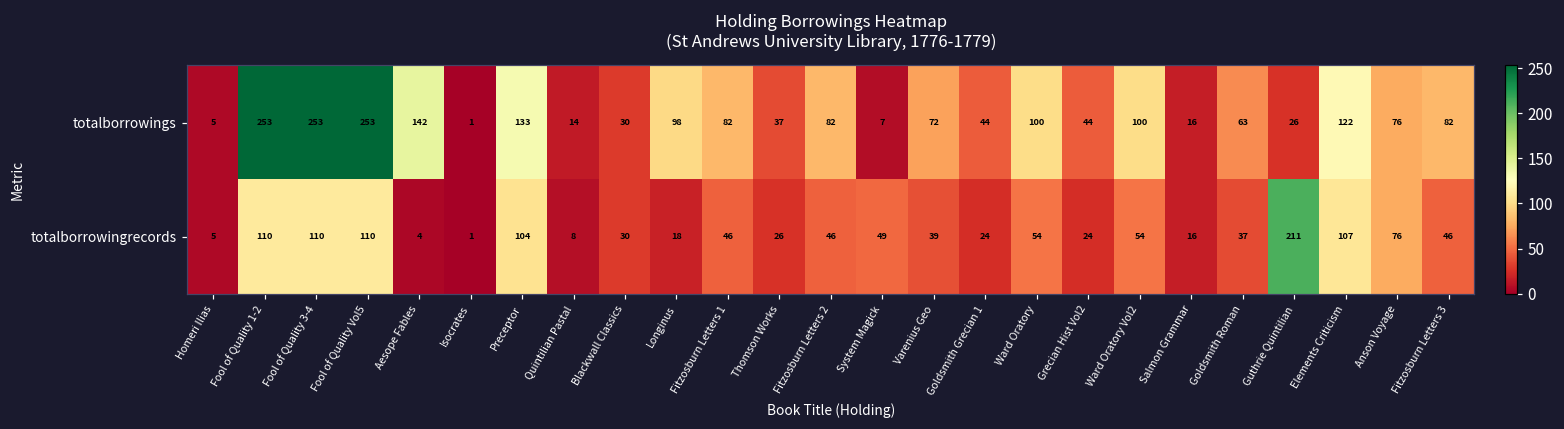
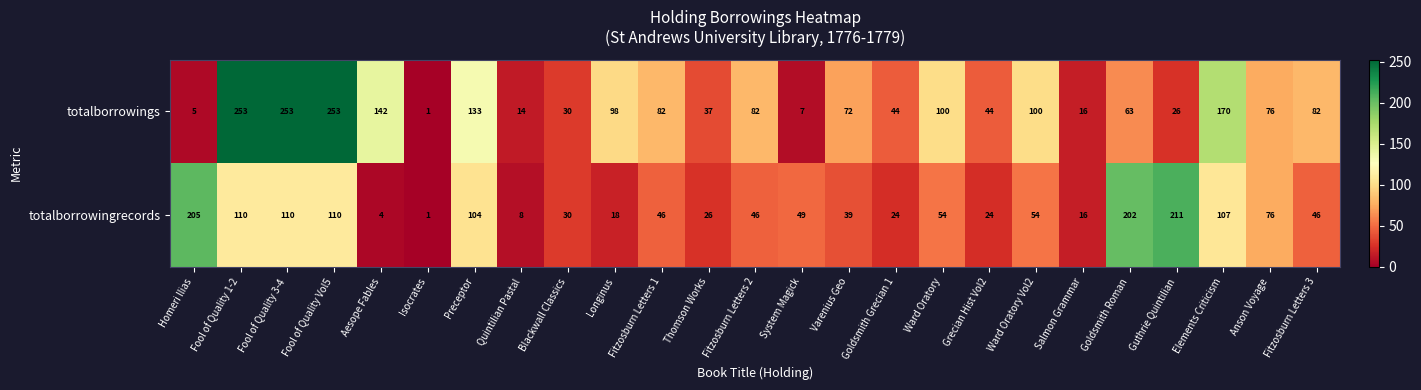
totalborrowings, Elements Criticism: 122 -> 170
totalborrowingrecords, Homeri Ilias: 5 -> 205
totalborrowingrecords, Goldsmith Roman: 37 -> 202
